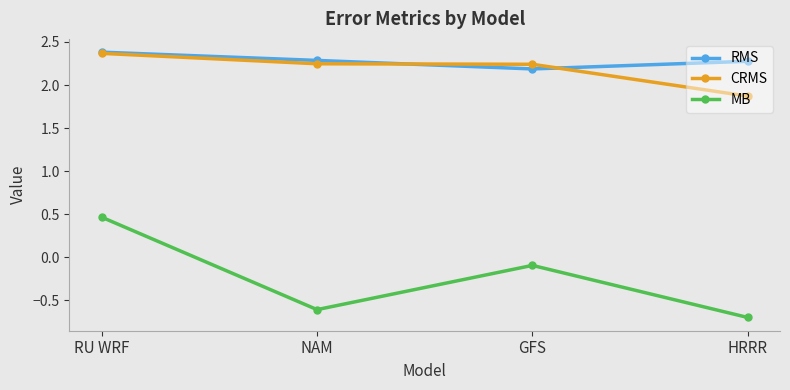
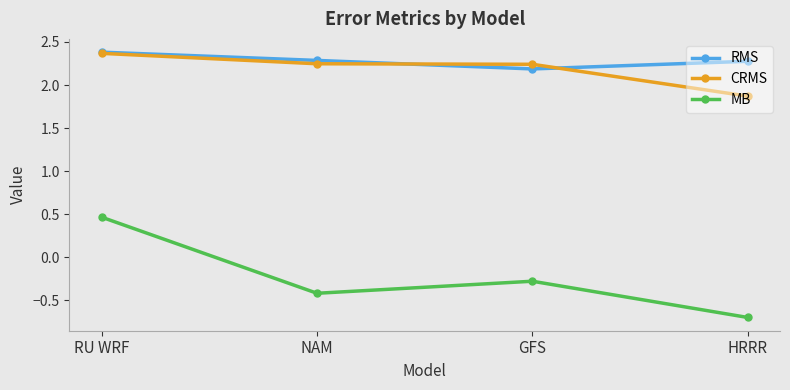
MB, NAM: -0.6 -> -0.4
MB, GFS: -0.1 -> -0.3
